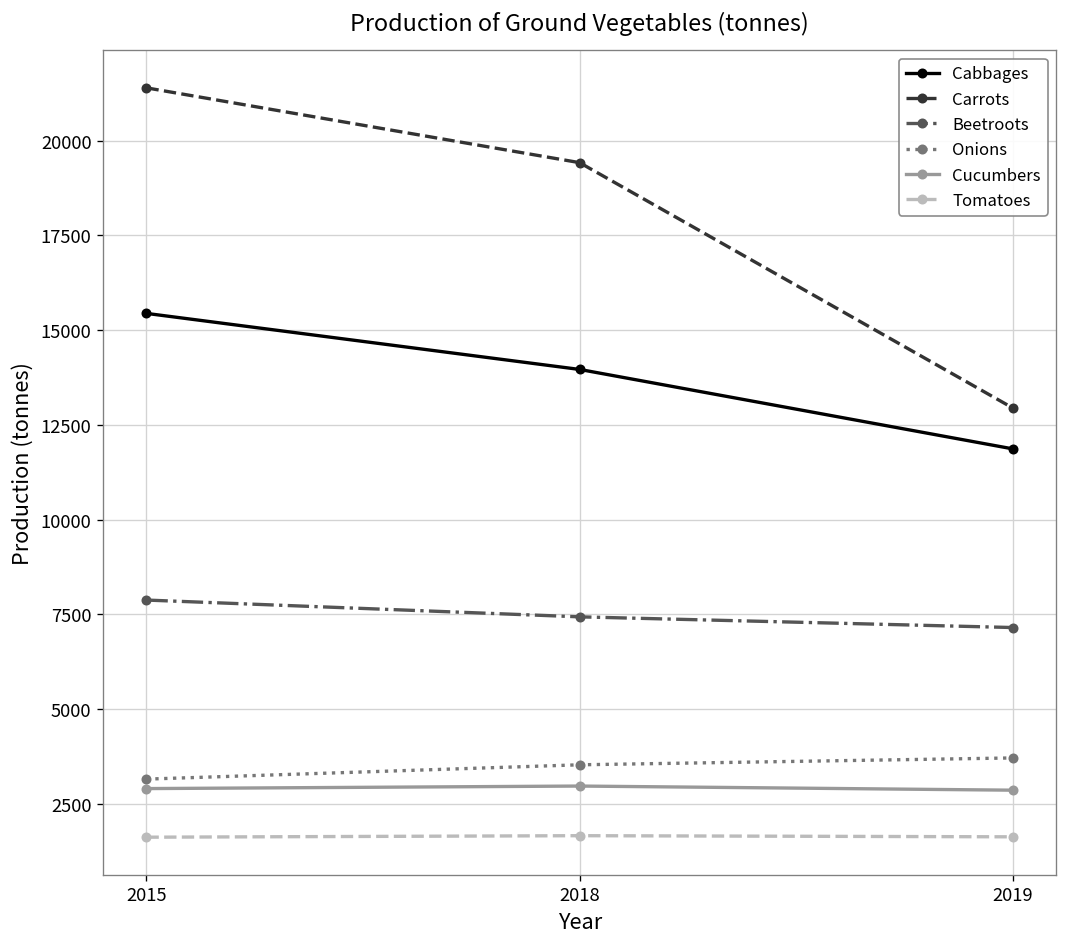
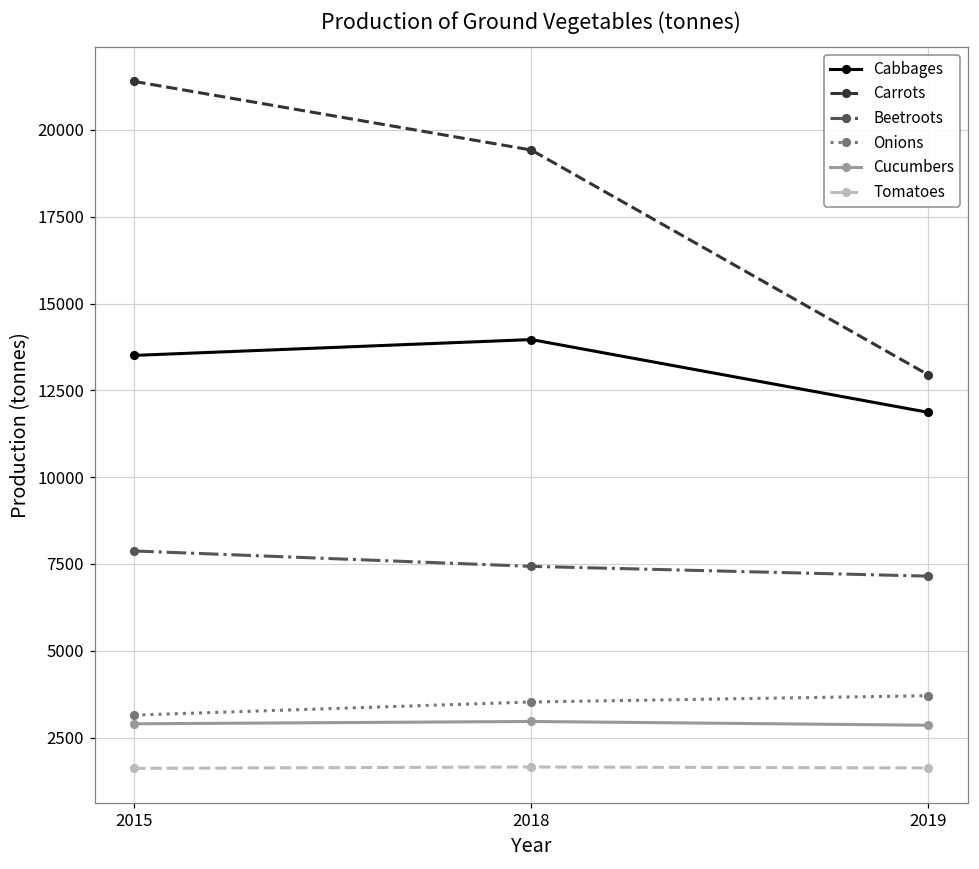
Cabbages, 2015: 15400 -> 13500
